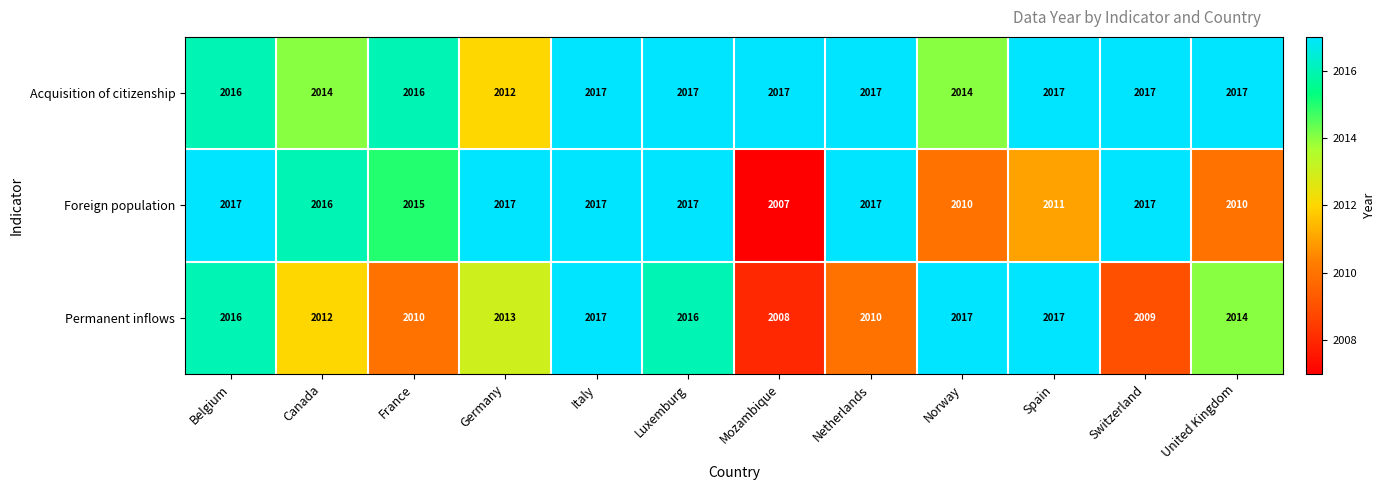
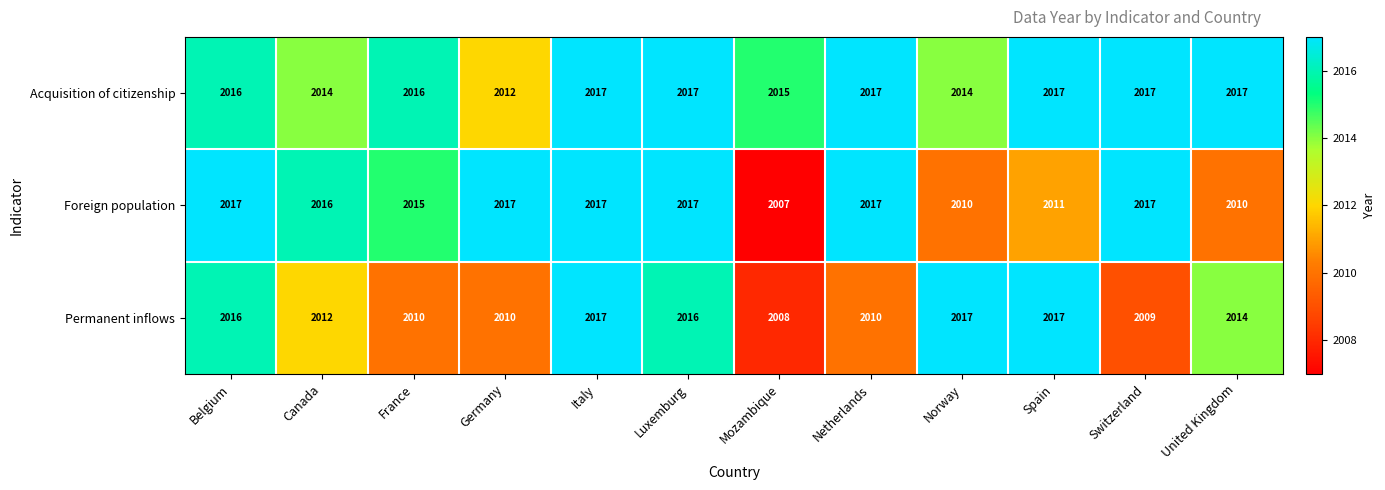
Acquisition of citizenship, Mozambique: 2017 -> 2015
Permanent inflows, Germany: 2013 -> 2010
